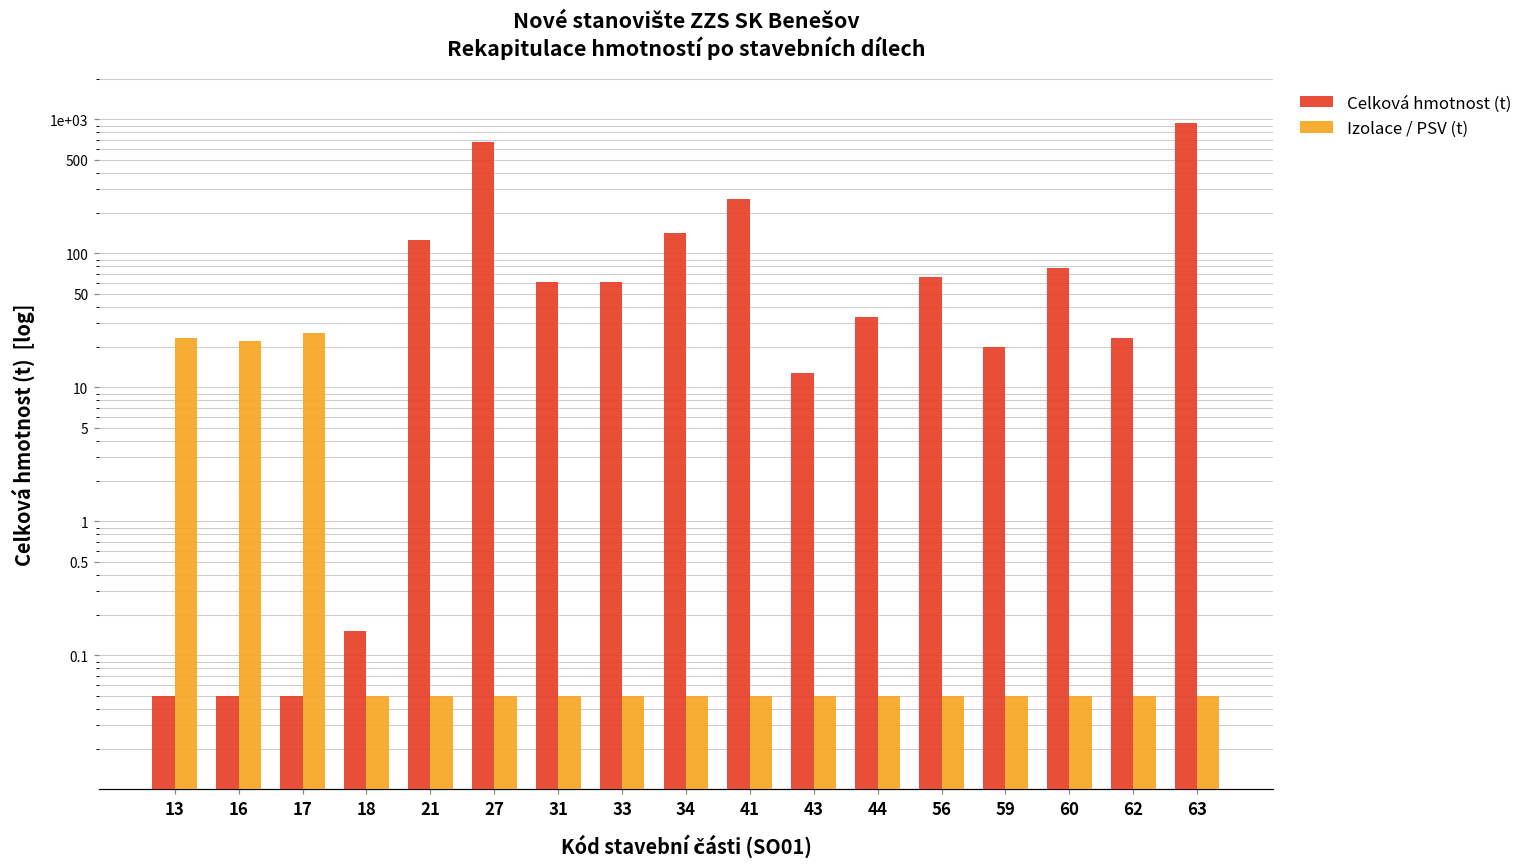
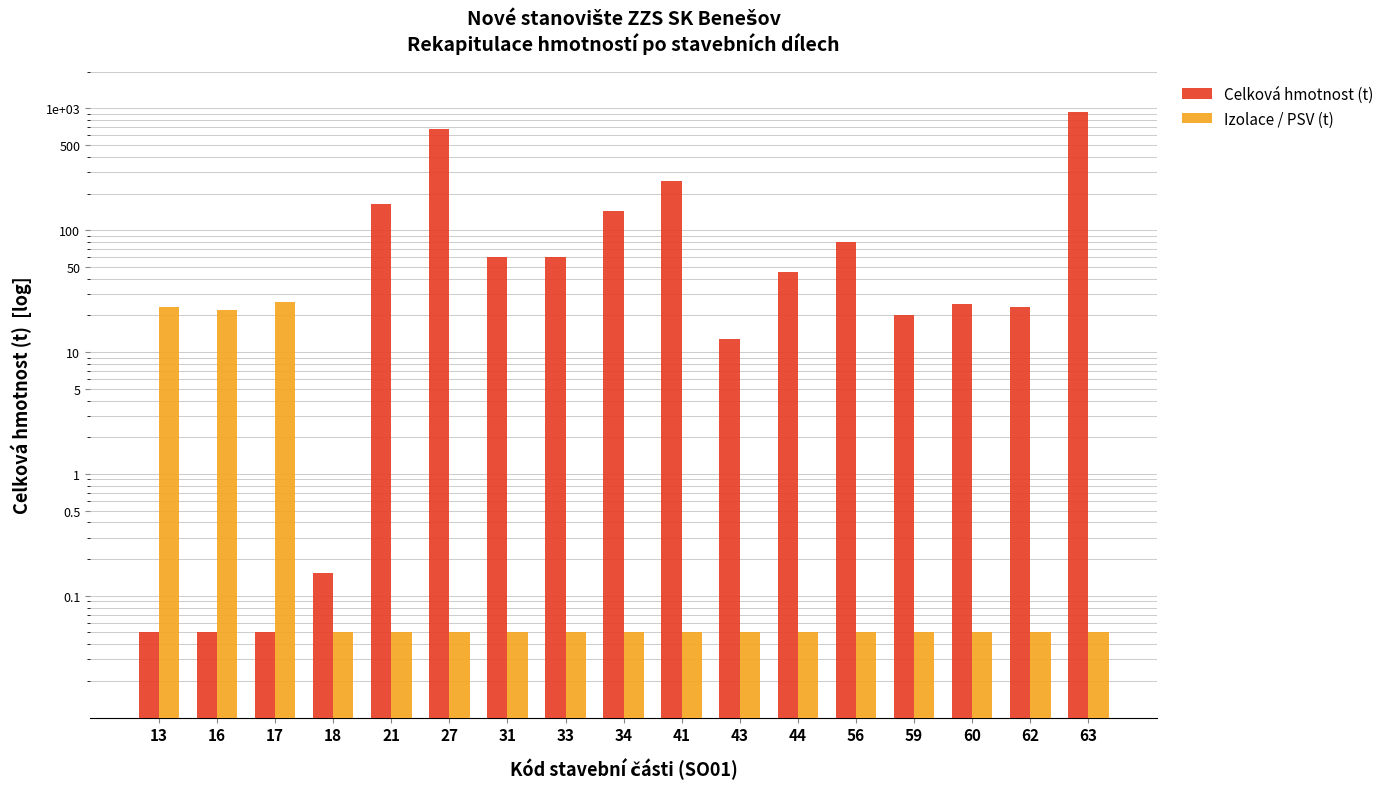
Celková hmotnost (t), 21: 130 -> 160
Celková hmotnost (t), 44: 33 -> 45
Celková hmotnost (t), 56: 70 -> 80
Celková hmotnost (t), 60: 80 -> 25
